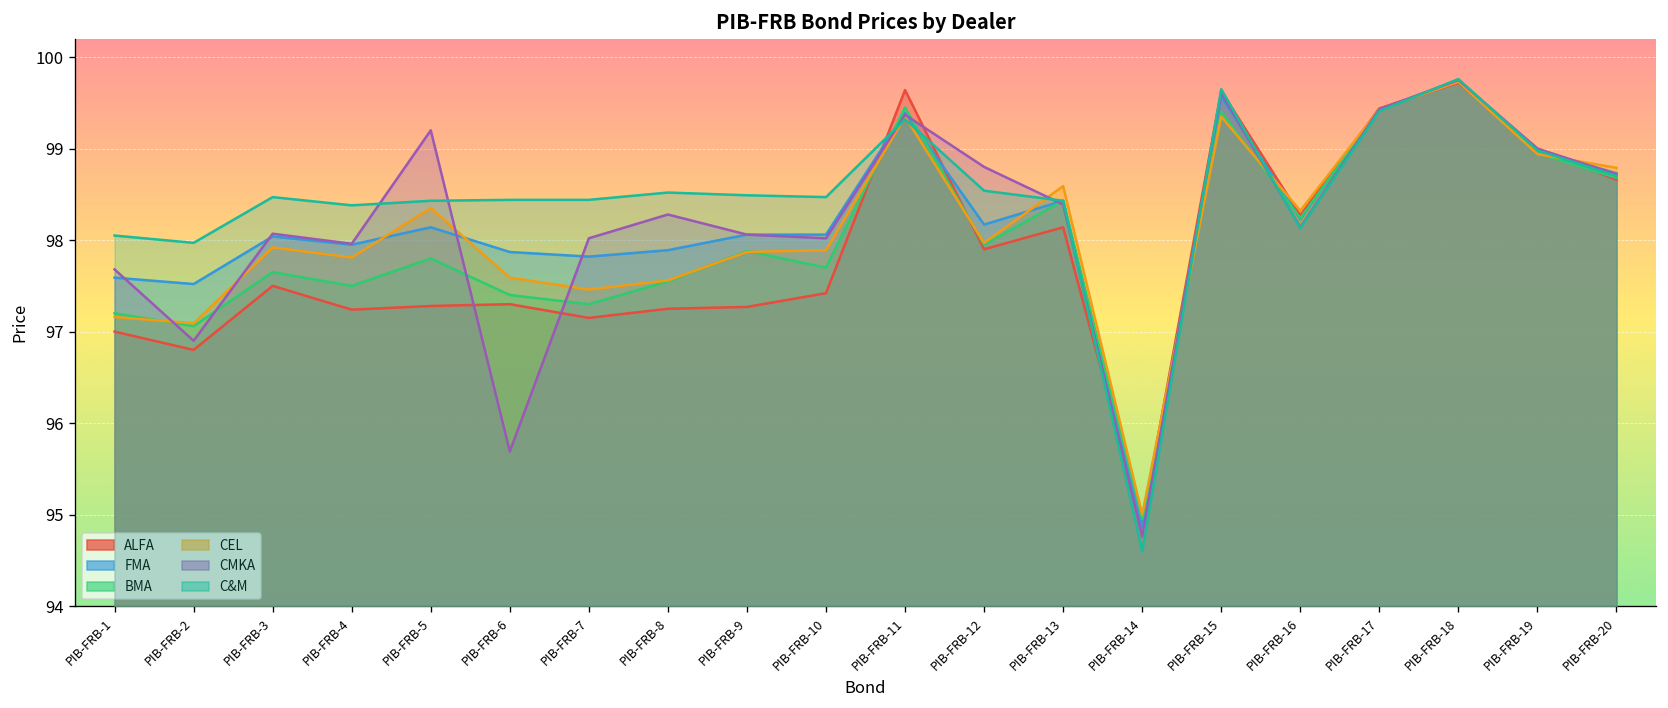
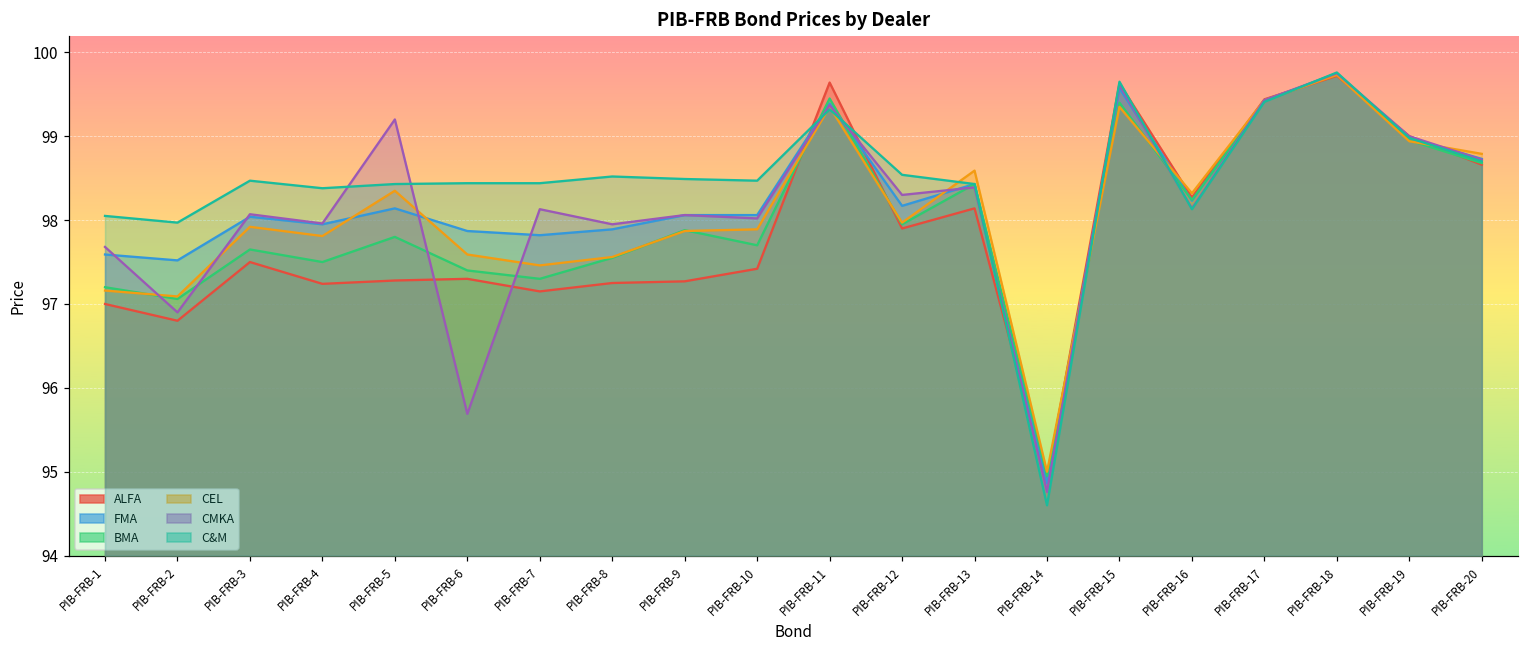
CMKA, PIB-FRB-7: 98.0 -> 98.1
CMKA, PIB-FRB-8: 98.3 -> 98.0
CMKA, PIB-FRB-12: 98.8 -> 98.3
